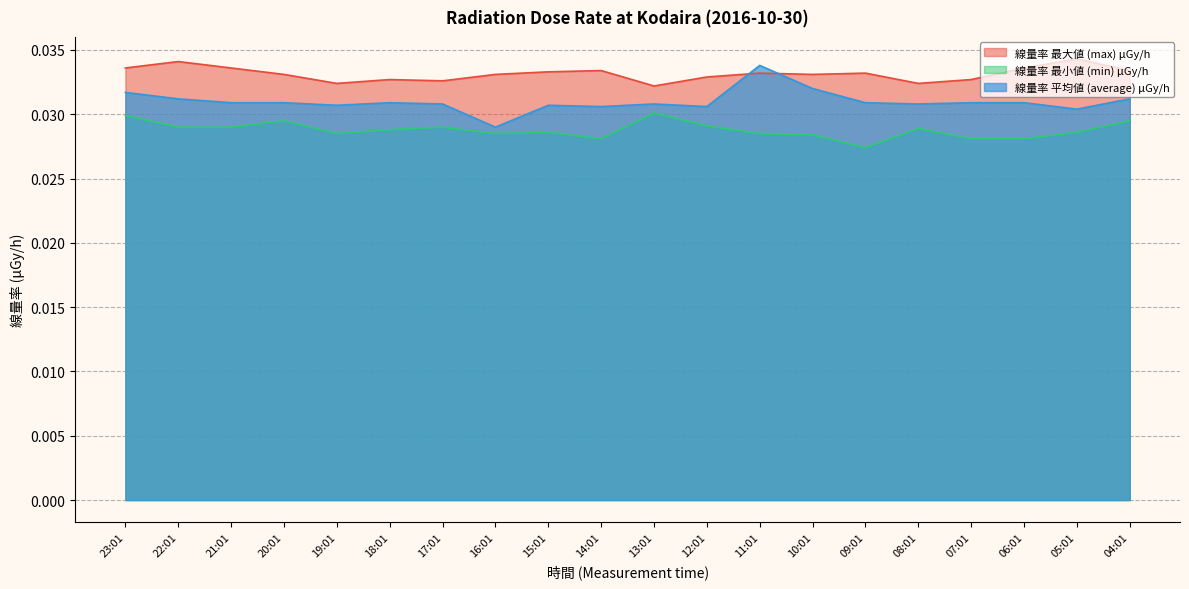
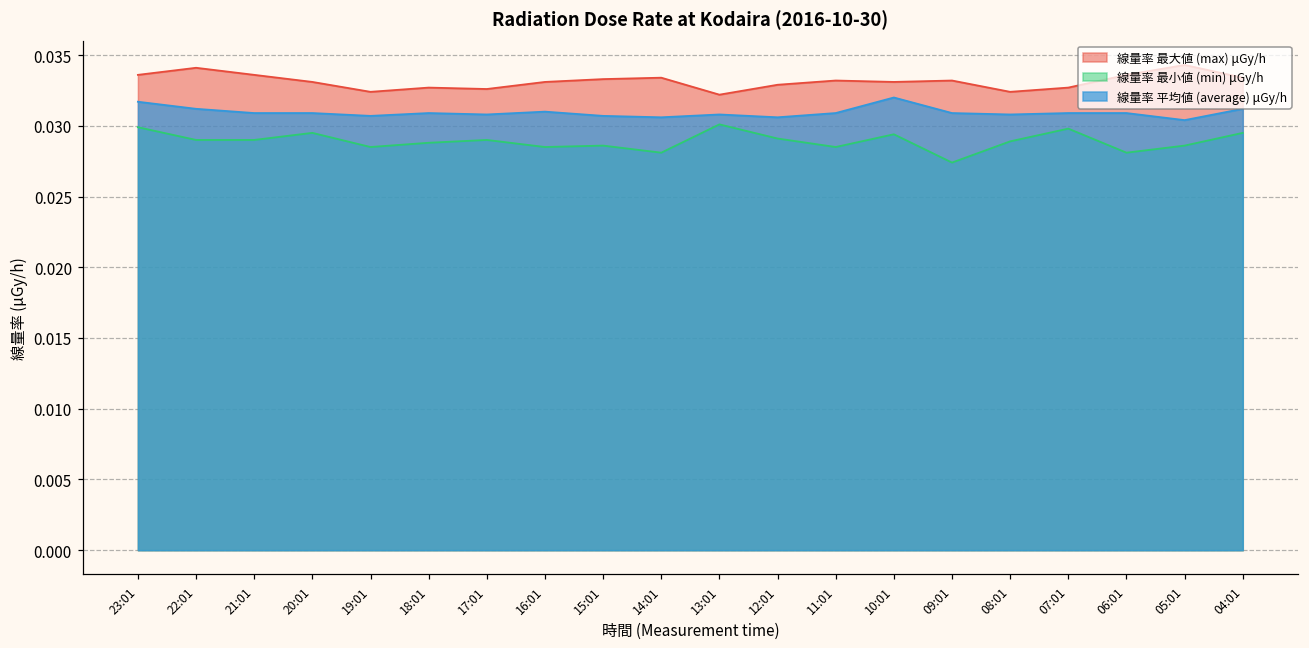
線量率 平均値 (average) μGy/h, 16:01: 0.029 -> 0.031
線量率 平均値 (average) μGy/h, 11:01: 0.0338 -> 0.0309
線量率 最小値 (min) μGy/h, 10:01: 0.0284 -> 0.0294
線量率 最小値 (min) μGy/h, 07:01: 0.0281 -> 0.0298
